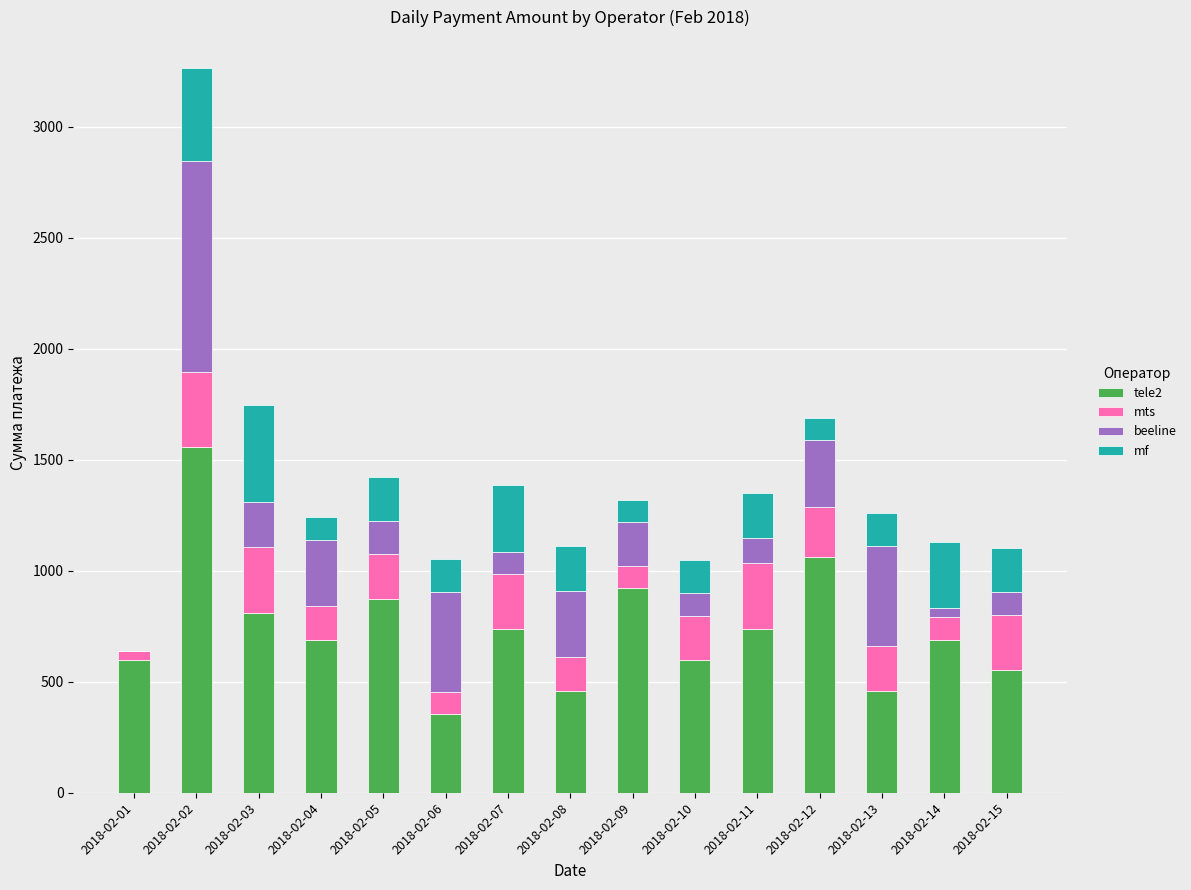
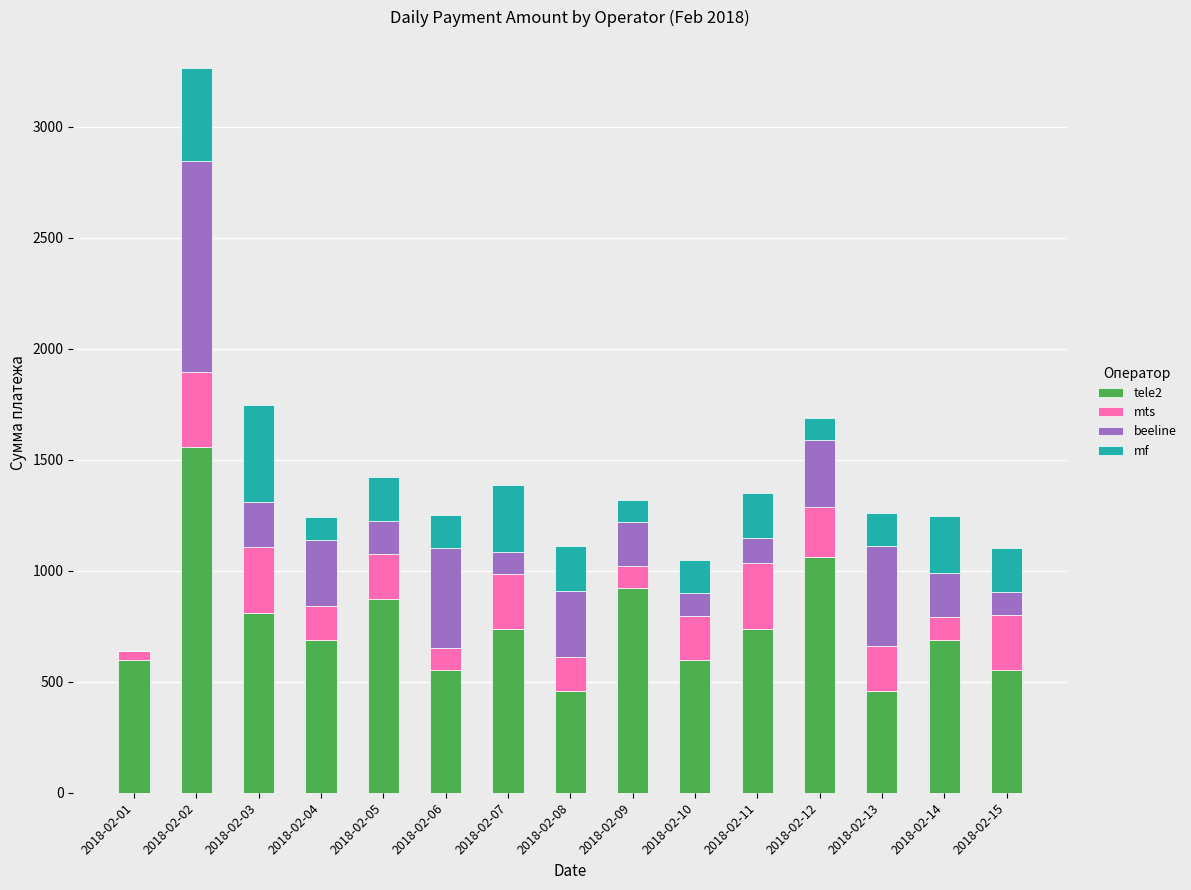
tele2, 2018-02-06: 360 -> 550
beeline, 2018-02-14: 40 -> 200
mf, 2018-02-14: 300 -> 260
